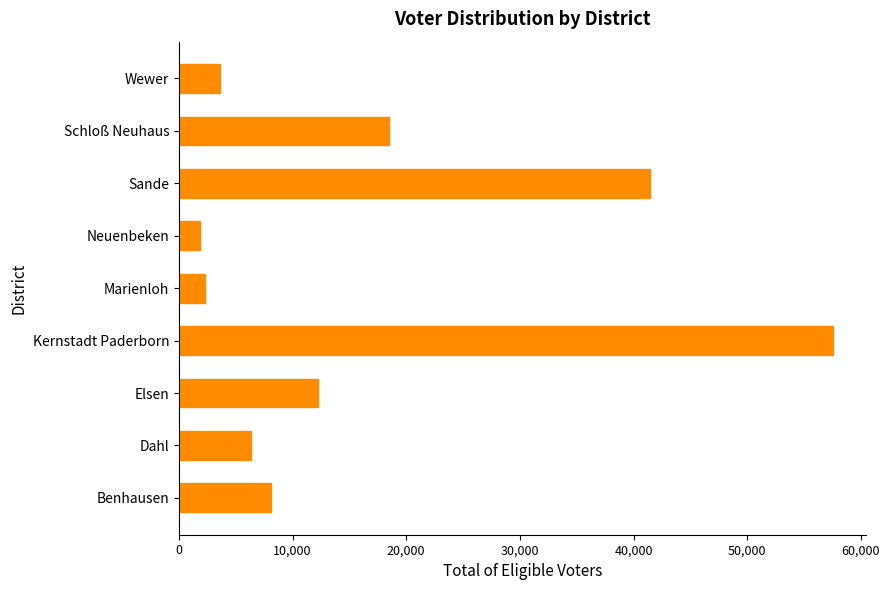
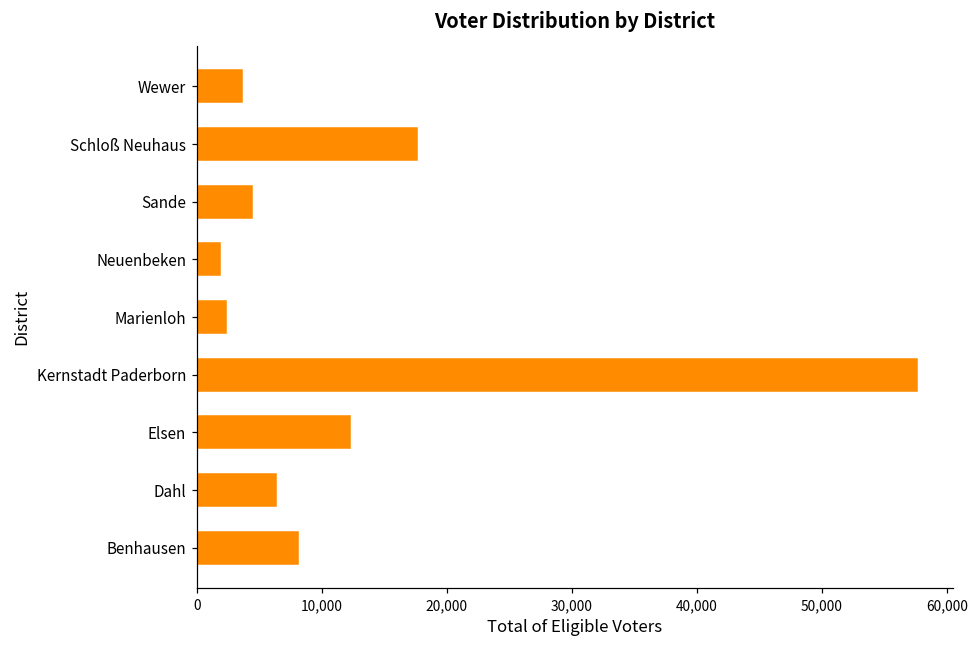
Schloß Neuhaus: 18,500 -> 17,600
Sande: 41,400 -> 4,400
